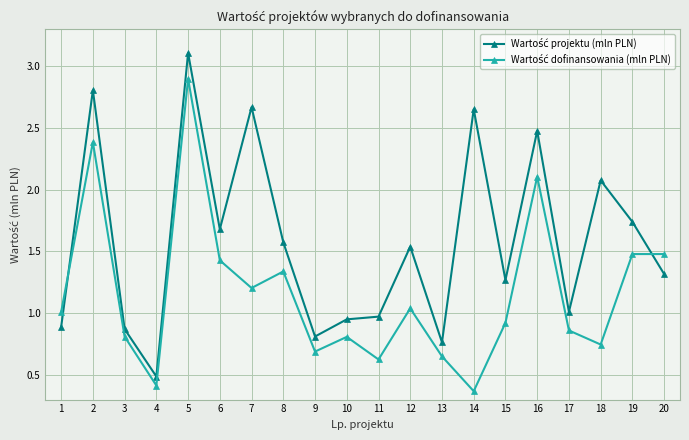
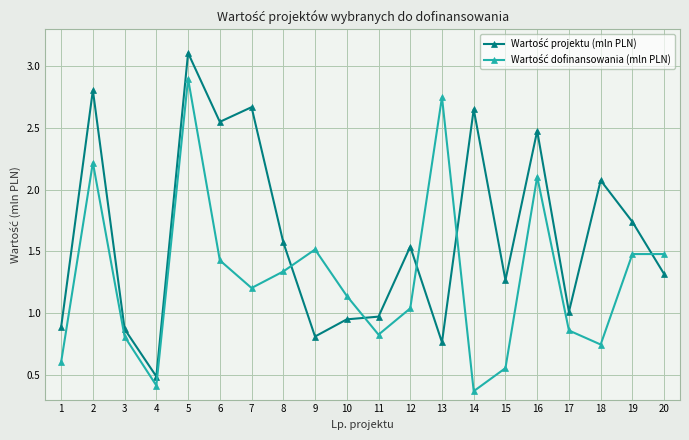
Wartość dofinansowania (mln PLN), 1: 1.01 -> 0.60
Wartość dofinansowania (mln PLN), 2: 2.39 -> 2.22
Wartość projektu (mln PLN), 6: 1.68 -> 2.55
Wartość dofinansowania (mln PLN), 9: 0.69 -> 1.52
Wartość dofinansowania (mln PLN), 10: 0.81 -> 1.14
Wartość dofinansowania (mln PLN), 11: 0.63 -> 0.83
Wartość dofinansowania (mln PLN), 13: 0.65 -> 2.75
Wartość dofinansowania (mln PLN), 15: 0.92 -> 0.56
